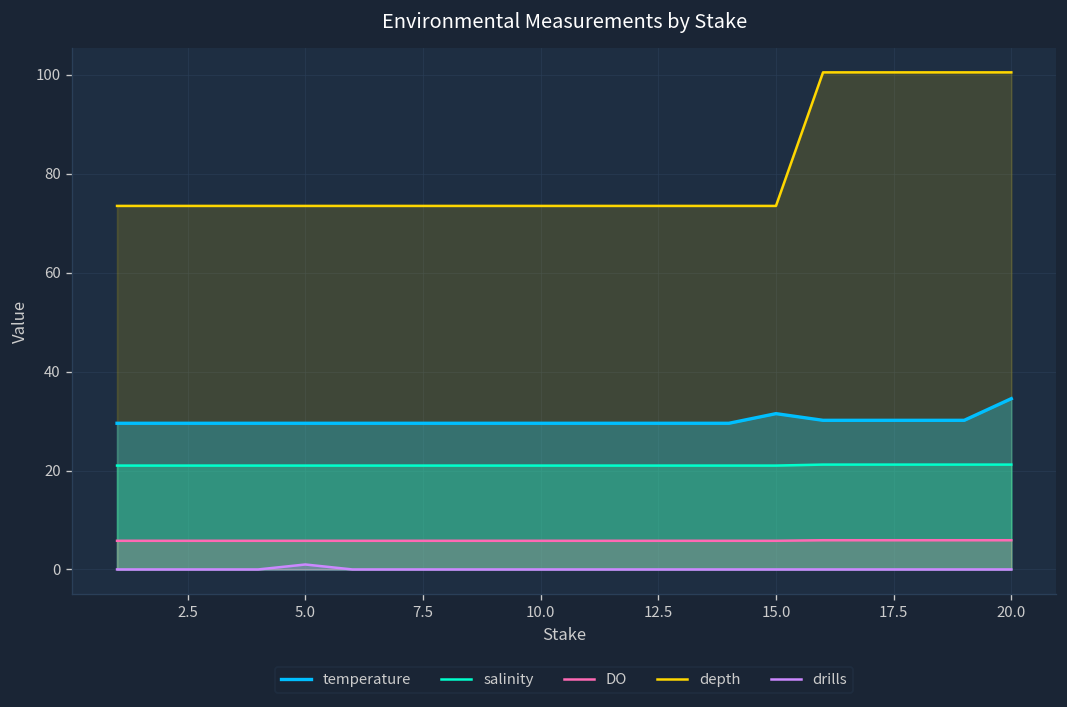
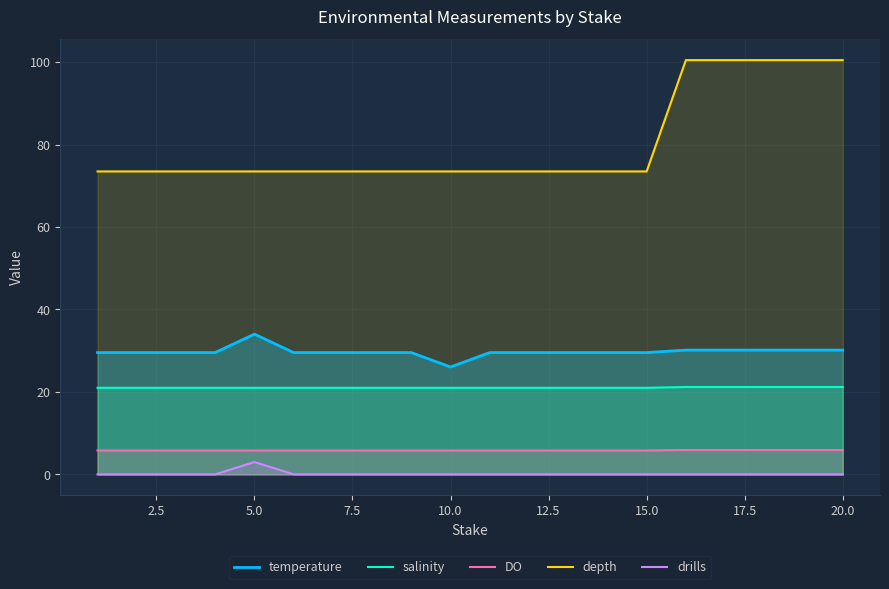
temperature, 5.0: 30 -> 34
drills, 5.0: 1 -> 3
temperature, 10.0: 30 -> 26
temperature, 15.0: 32 -> 30
temperature, 20.0: 35 -> 30
